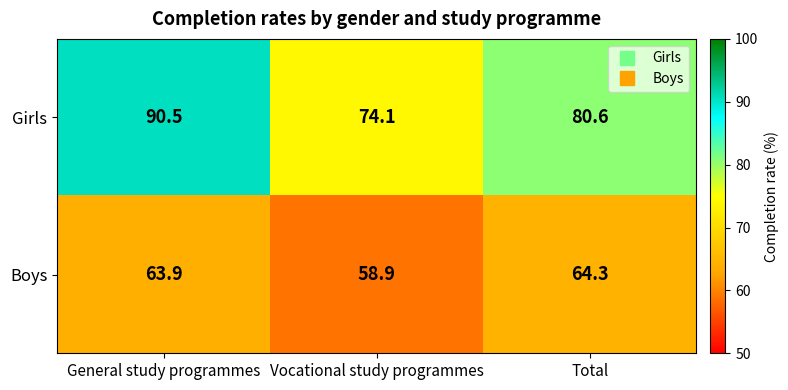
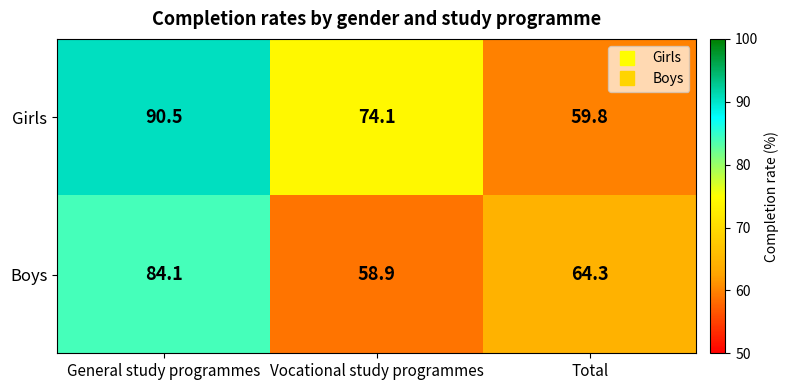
Girls, Total: 80.6 -> 59.8
Boys, General study programmes: 63.9 -> 84.1
